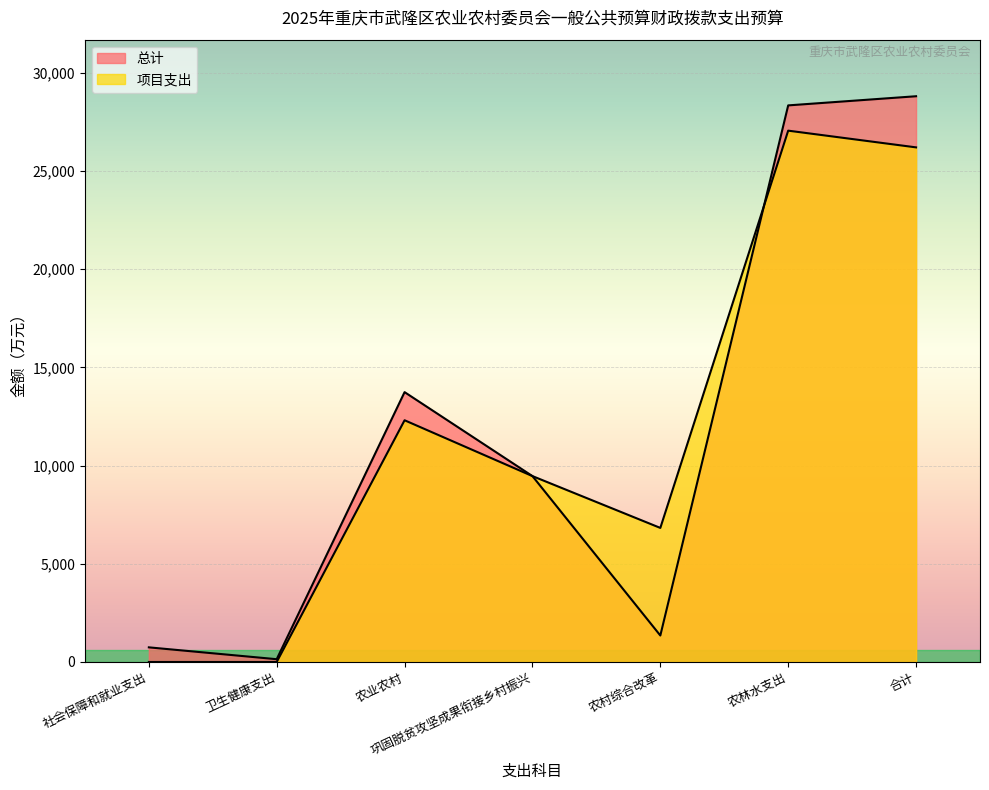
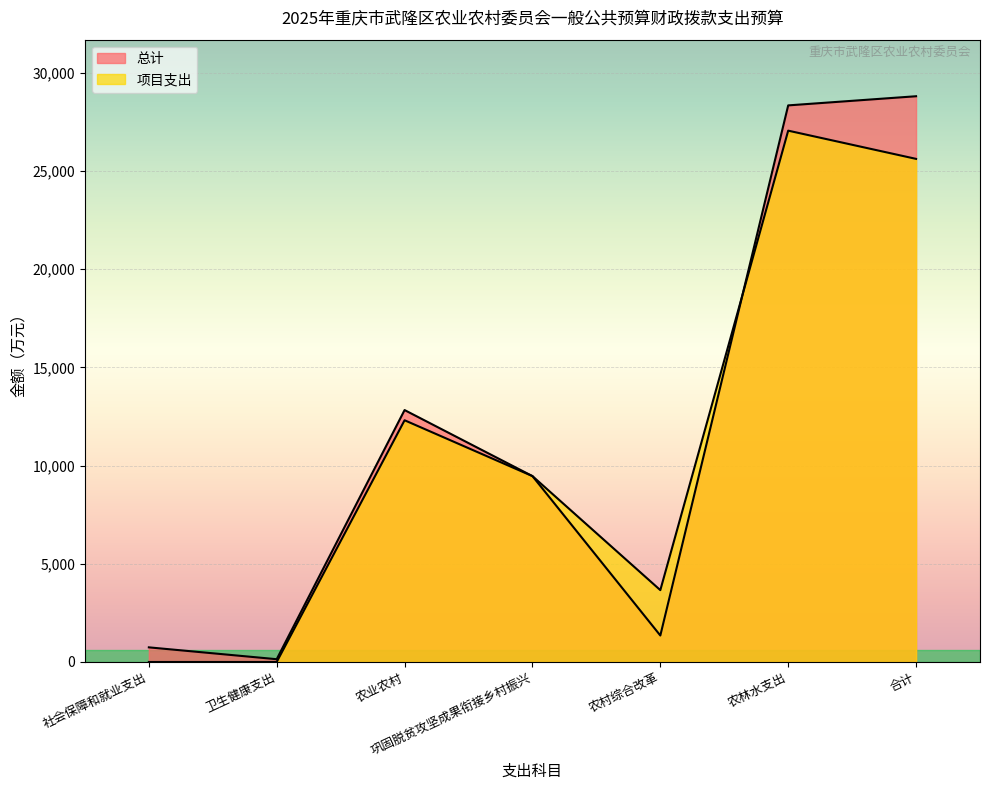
总计, 农业农村: 13,700 -> 12,800
项目支出, 农村综合改革: 6,800 -> 3,700
项目支出, 合计: 26,200 -> 25,600
